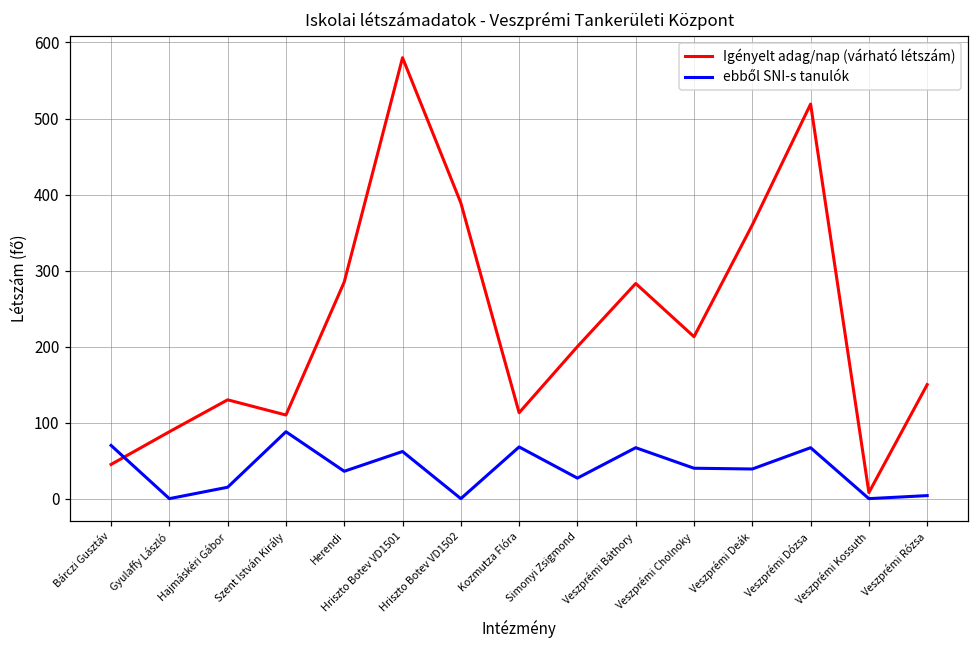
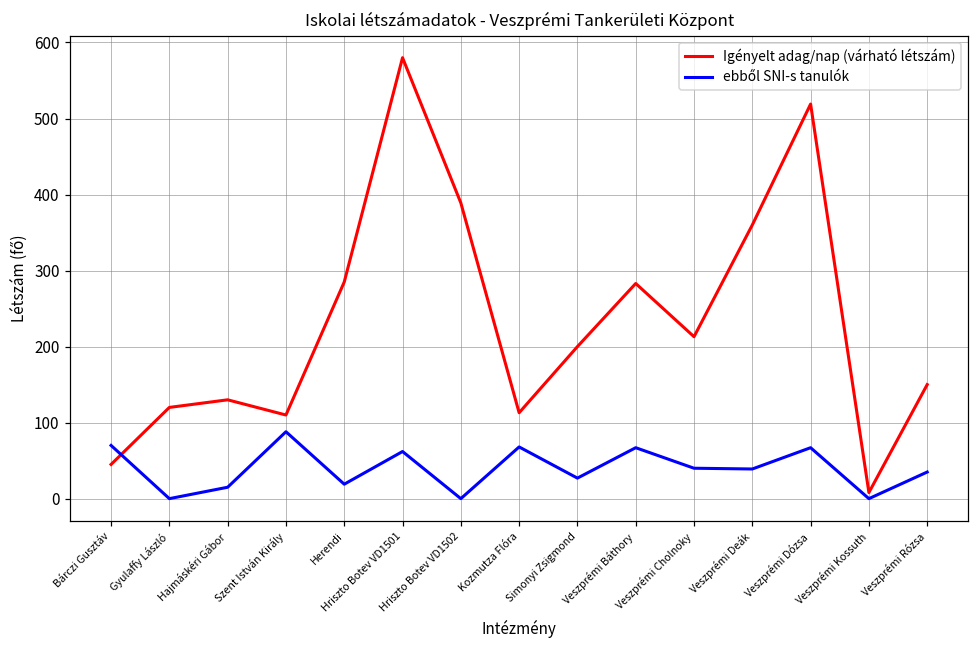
Igényelt adag/nap (várható létszám), Gyulaffy László: 90 -> 120
ebből SNI-s tanulók, Herendi: 40 -> 20
ebből SNI-s tanulók, Veszprémi Rózsa: 0 -> 40
